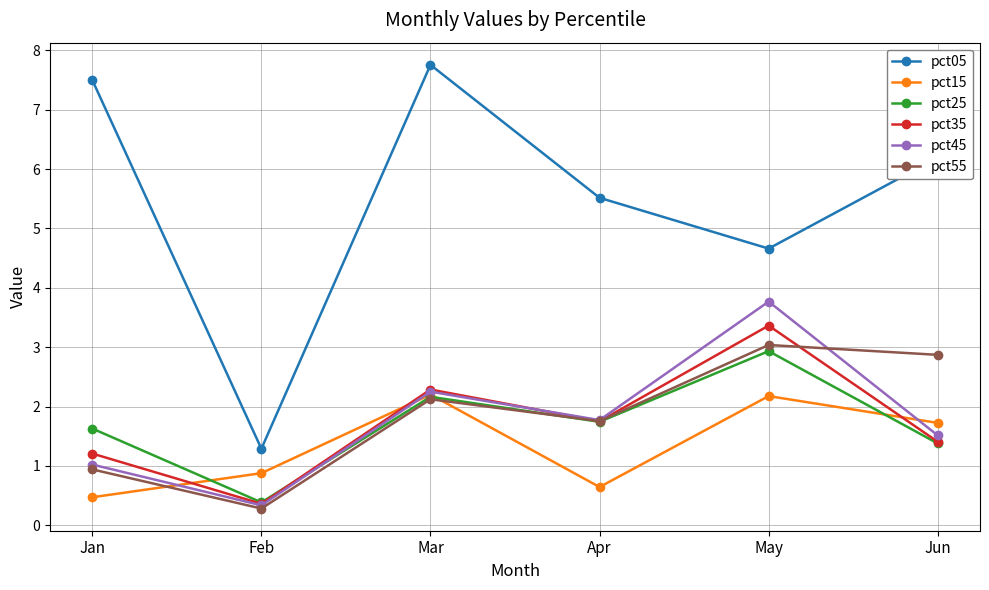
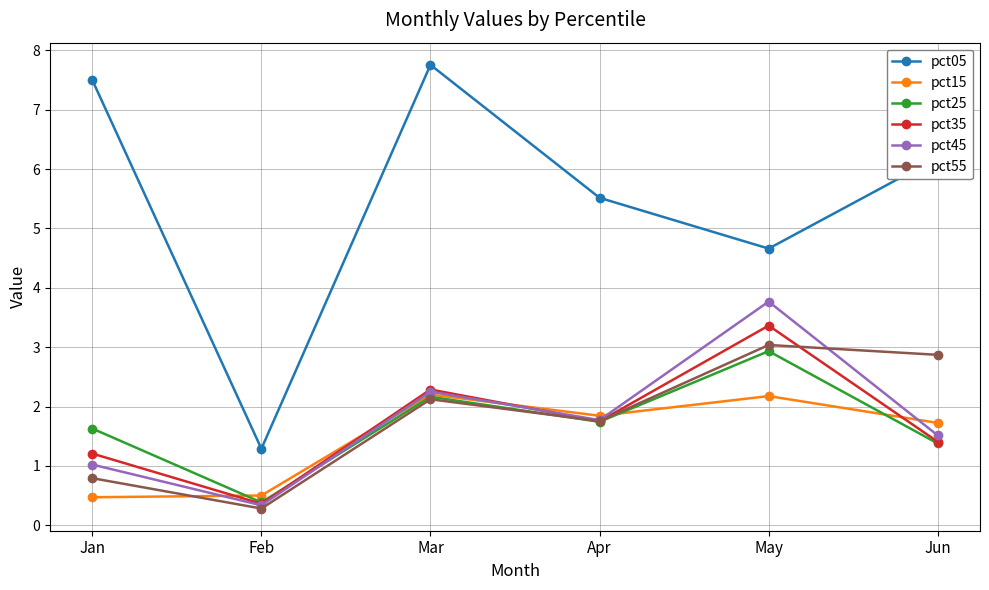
pct55, Jan: 0.9 -> 0.8
pct15, Feb: 0.9 -> 0.5
pct15, Apr: 0.6 -> 1.8
